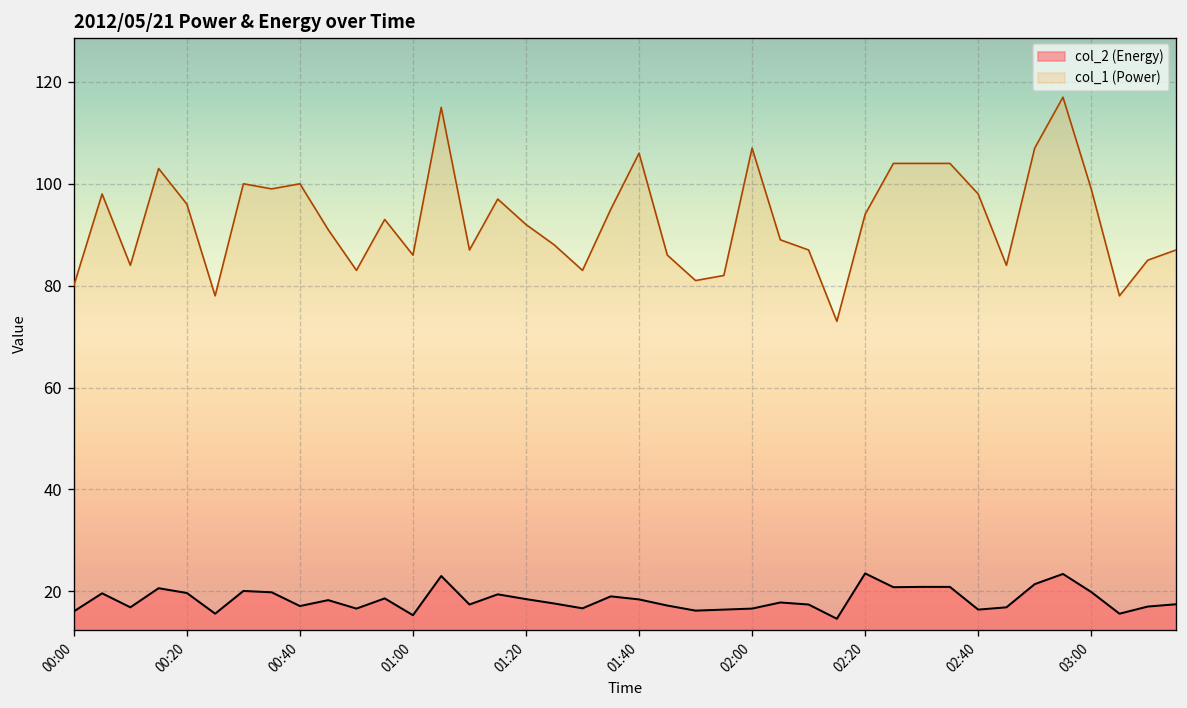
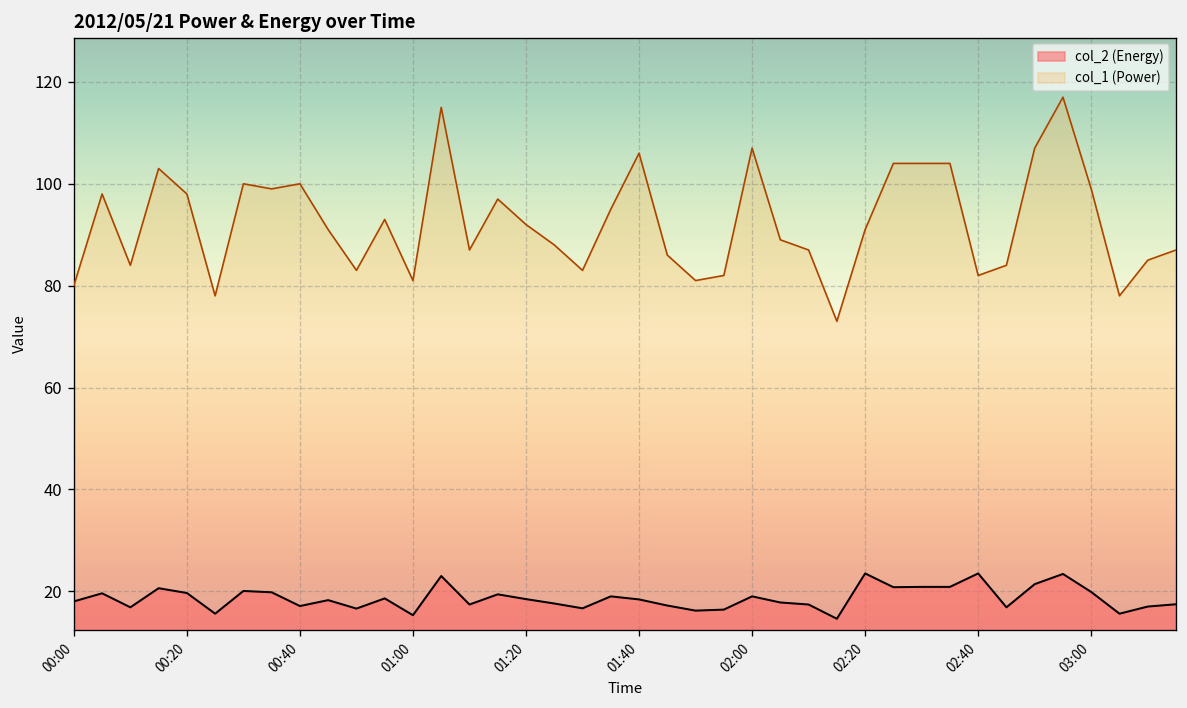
col_2 (Energy), 00:00: 16 -> 18
col_1 (Power), 00:20: 96 -> 98
col_1 (Power), 01:00: 86 -> 81
col_2 (Energy), 02:00: 17 -> 19
col_1 (Power), 02:20: 94 -> 91
col_2 (Energy), 02:40: 16 -> 24
col_1 (Power), 02:40: 98 -> 82
